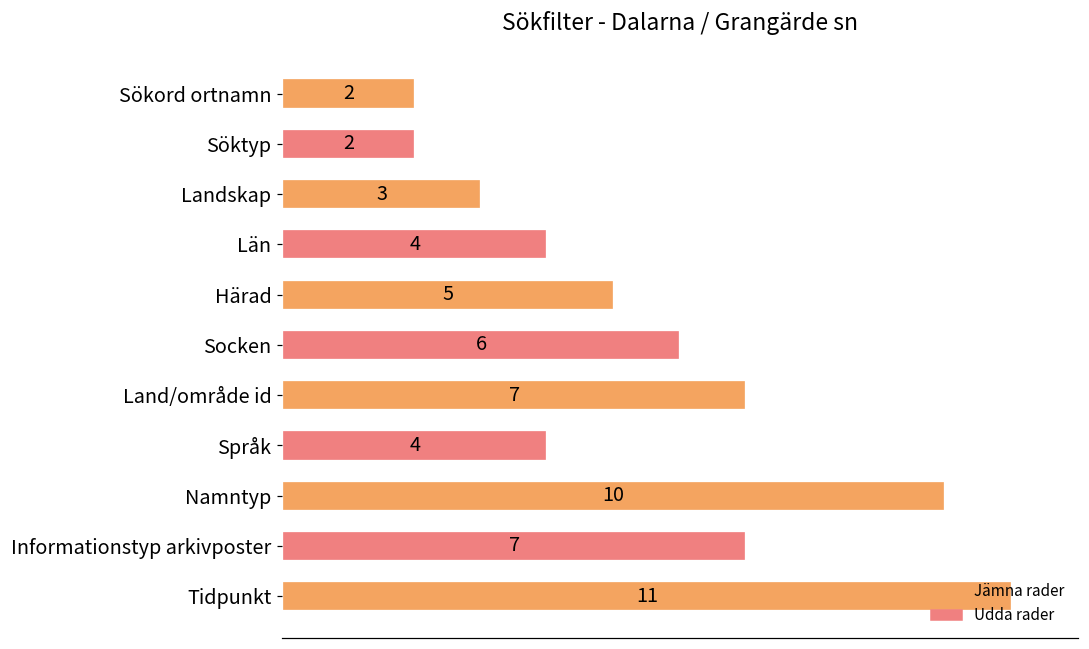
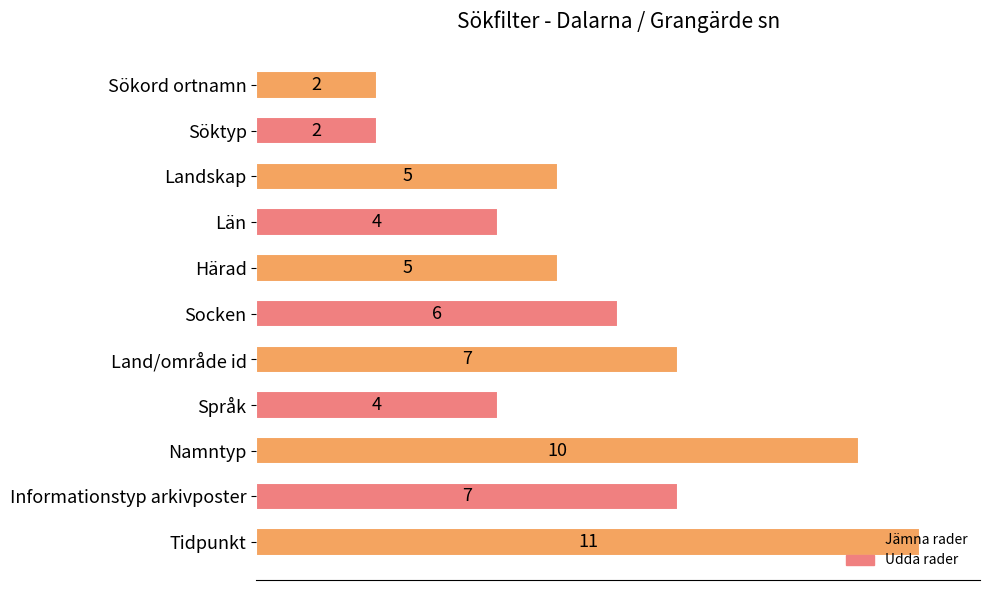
Landskap: 3 -> 5
